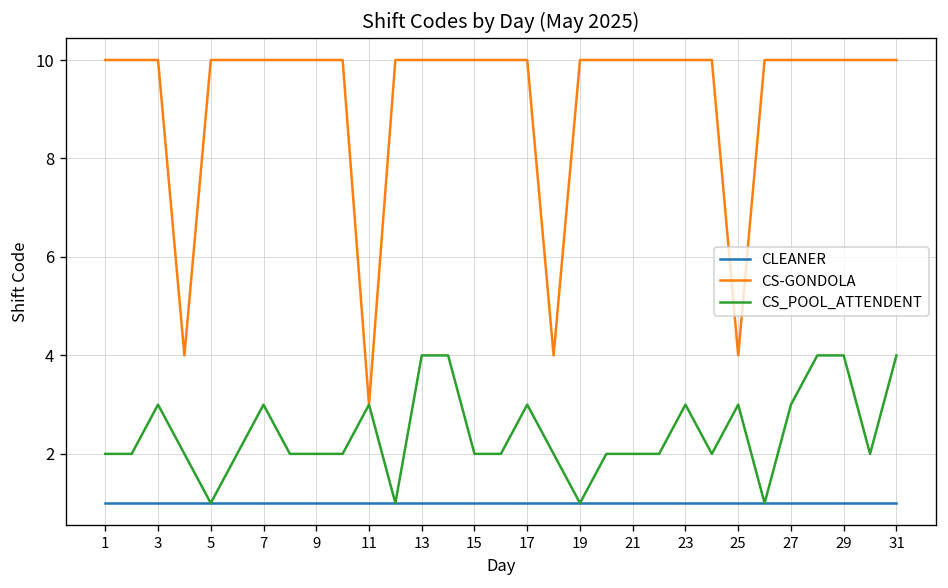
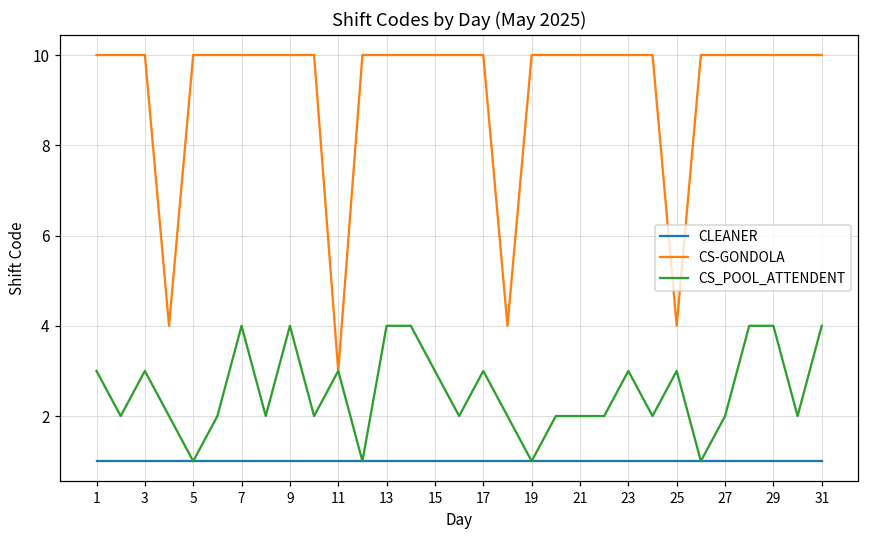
CS_POOL_ATTENDENT, 1: 2 -> 3
CS_POOL_ATTENDENT, 7: 3 -> 4
CS_POOL_ATTENDENT, 9: 2 -> 4
CS_POOL_ATTENDENT, 15: 2 -> 3
CS_POOL_ATTENDENT, 27: 3 -> 2
